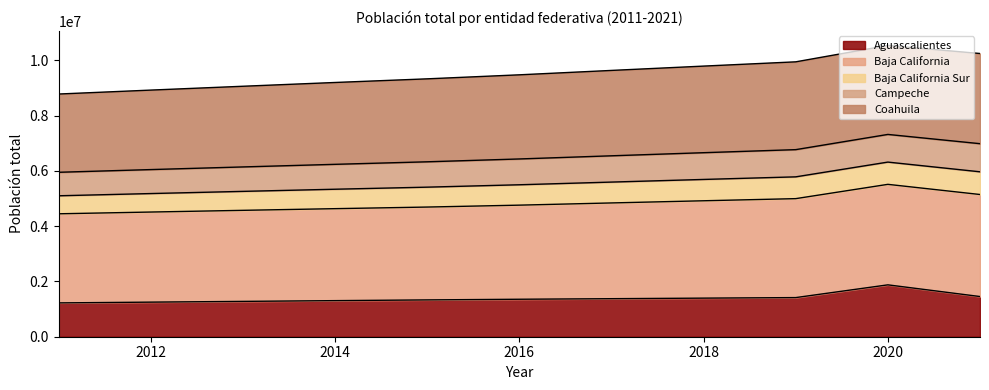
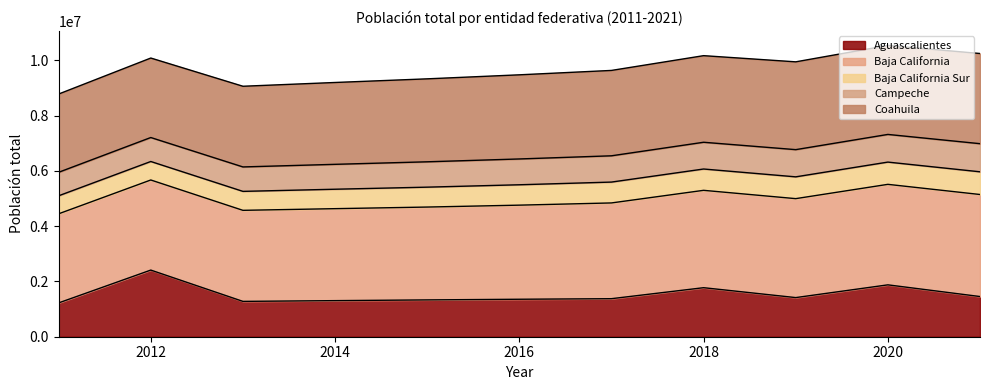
Aguascalientes, 2012: 1300000 -> 2400000
Aguascalientes, 2018: 1400000 -> 1800000
